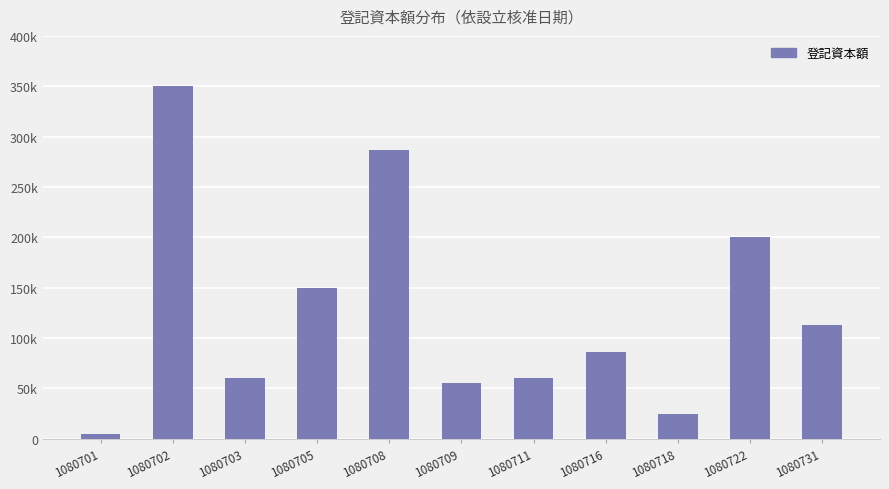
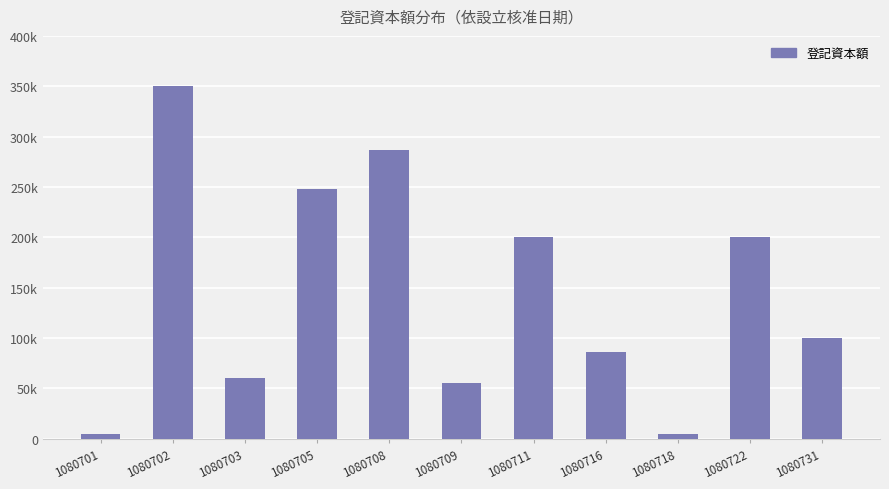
1080705: 150000 -> 248000
1080711: 61000 -> 200000
1080718: 25000 -> 5000
1080731: 113000 -> 100000
